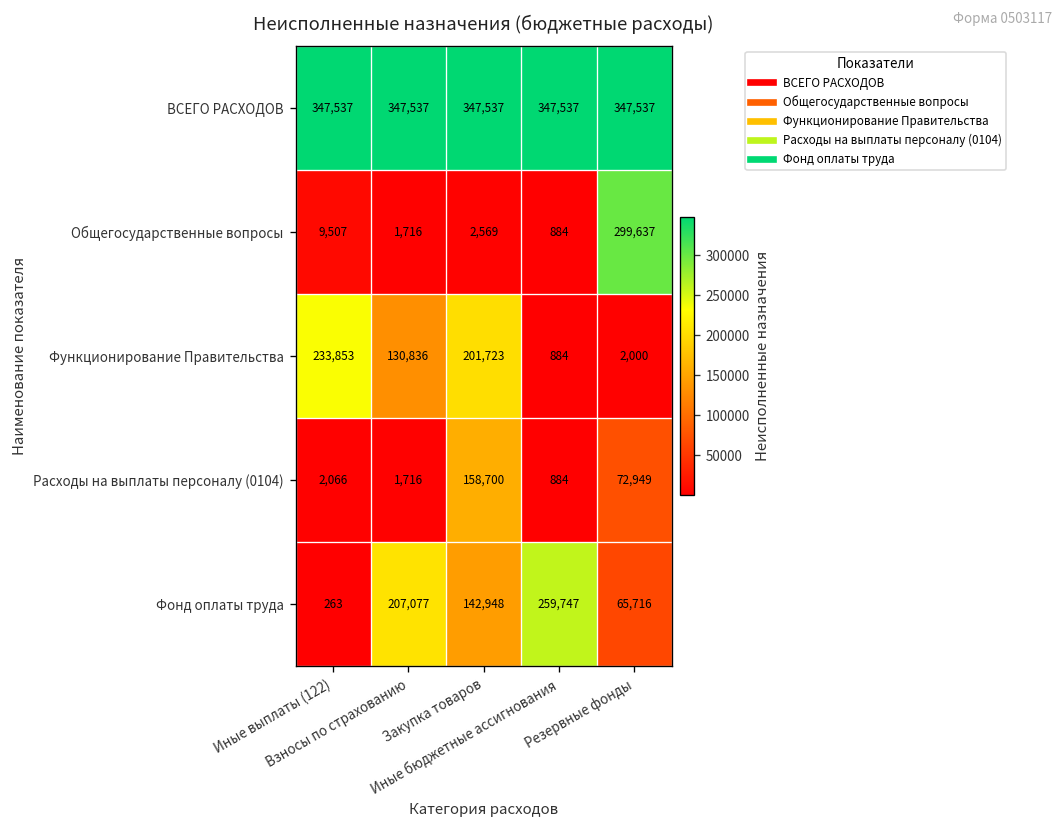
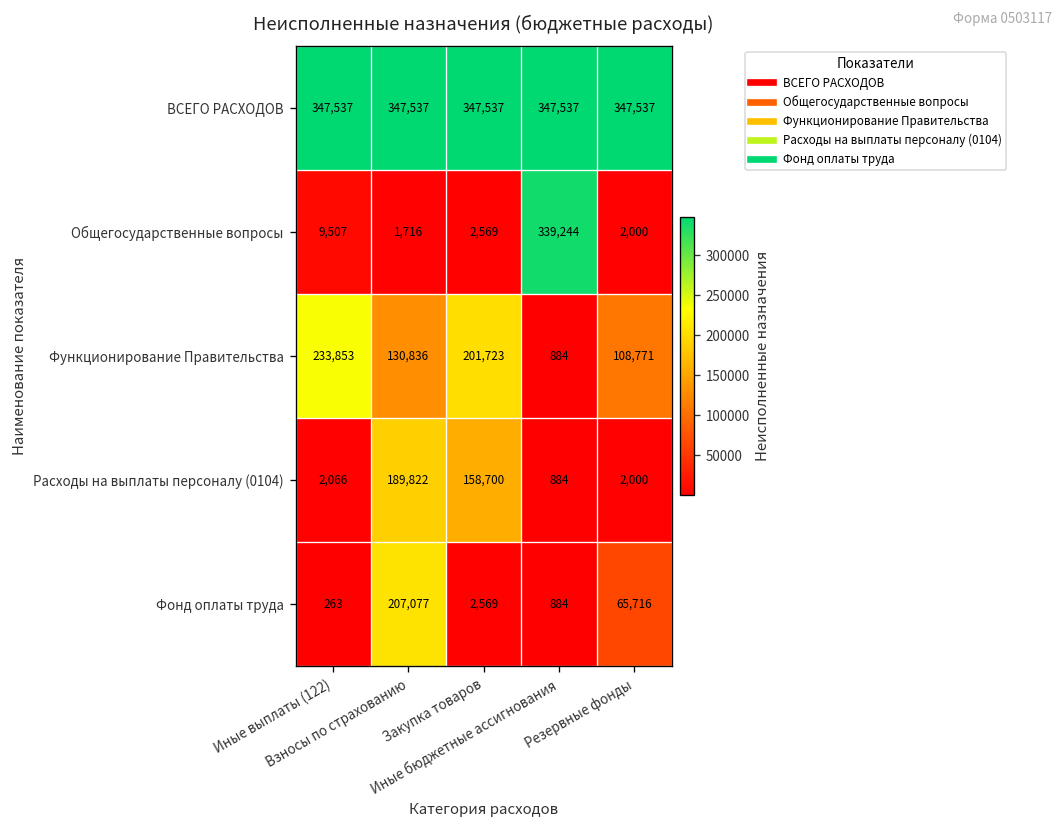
Общегосударственные вопросы, Иные бюджетные ассигнования: 884 -> 339,244
Общегосударственные вопросы, Резервные фонды: 299,637 -> 2,000
Функционирование Правительства, Резервные фонды: 2,000 -> 108,771
Расходы на выплаты персоналу (0104), Взносы по страхованию: 1,716 -> 189,822
Расходы на выплаты персоналу (0104), Резервные фонды: 72,949 -> 2,000
Фонд оплаты труда, Закупка товаров: 142,948 -> 2,569
Фонд оплаты труда, Иные бюджетные ассигнования: 259,747 -> 884
